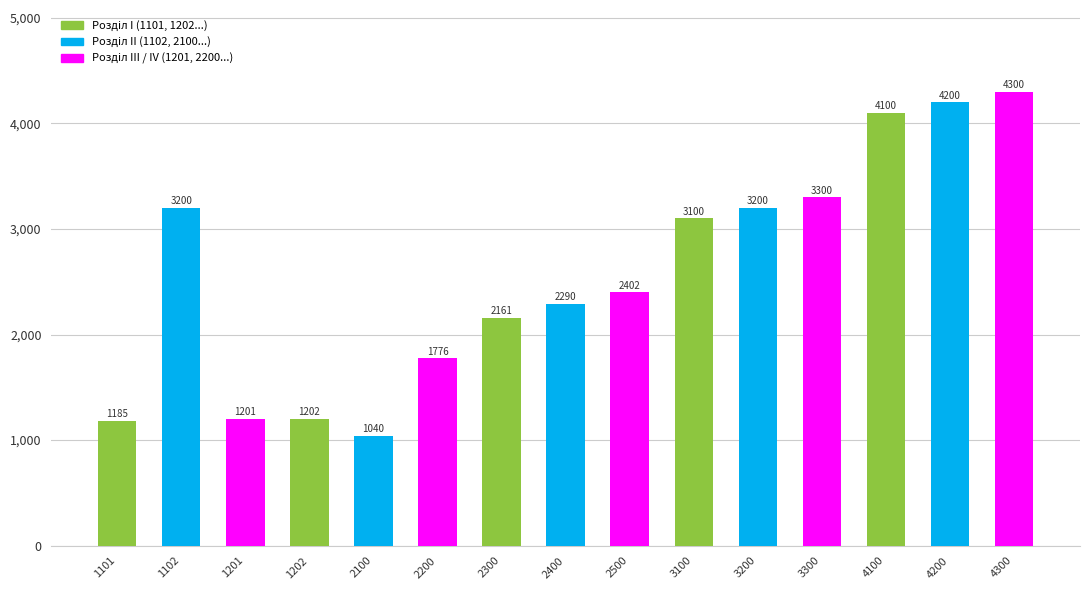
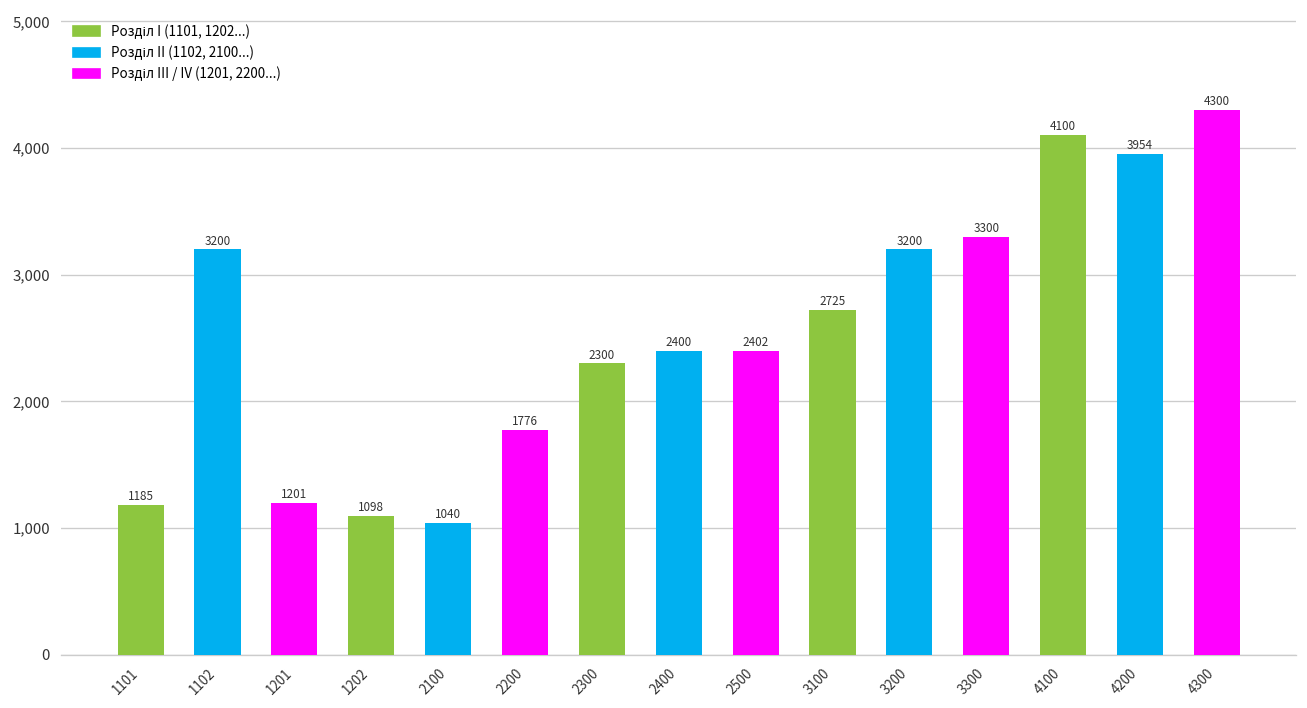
1202: 1202 -> 1098
2300: 2161 -> 2300
2400: 2290 -> 2400
3100: 3100 -> 2725
4200: 4200 -> 3954
